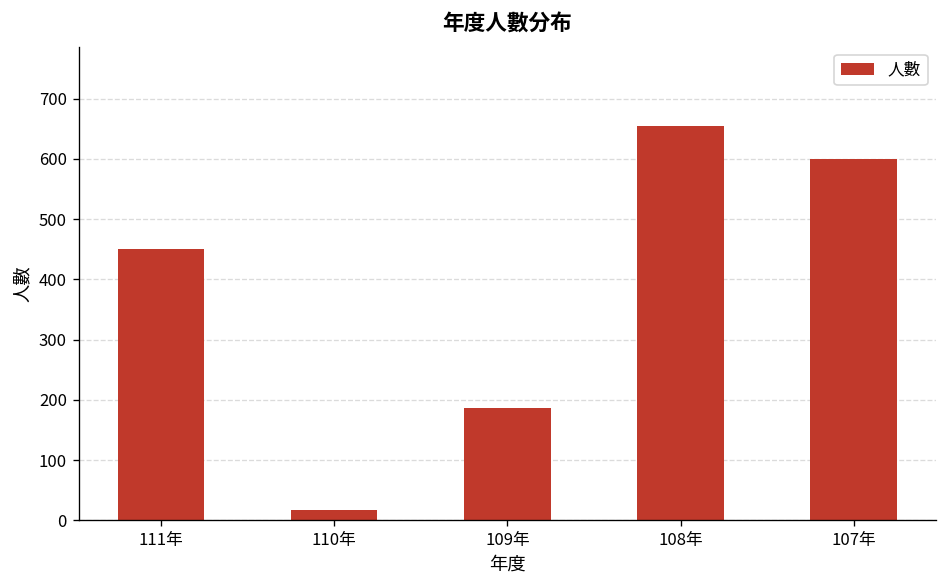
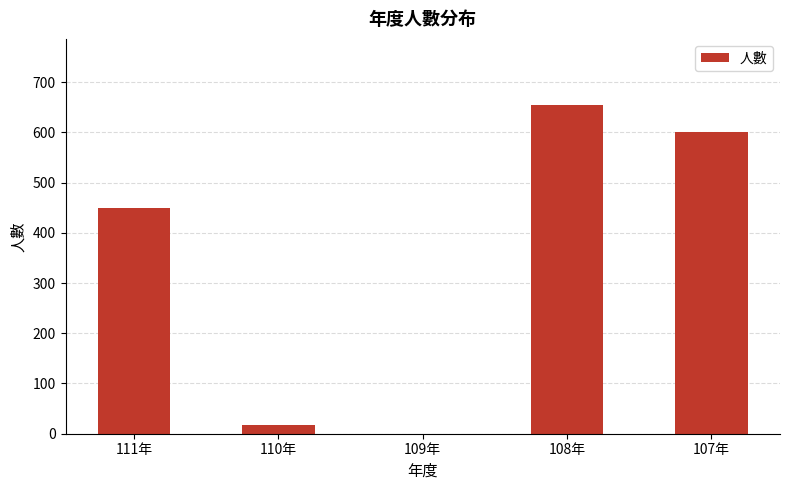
109年: 190 -> 0
